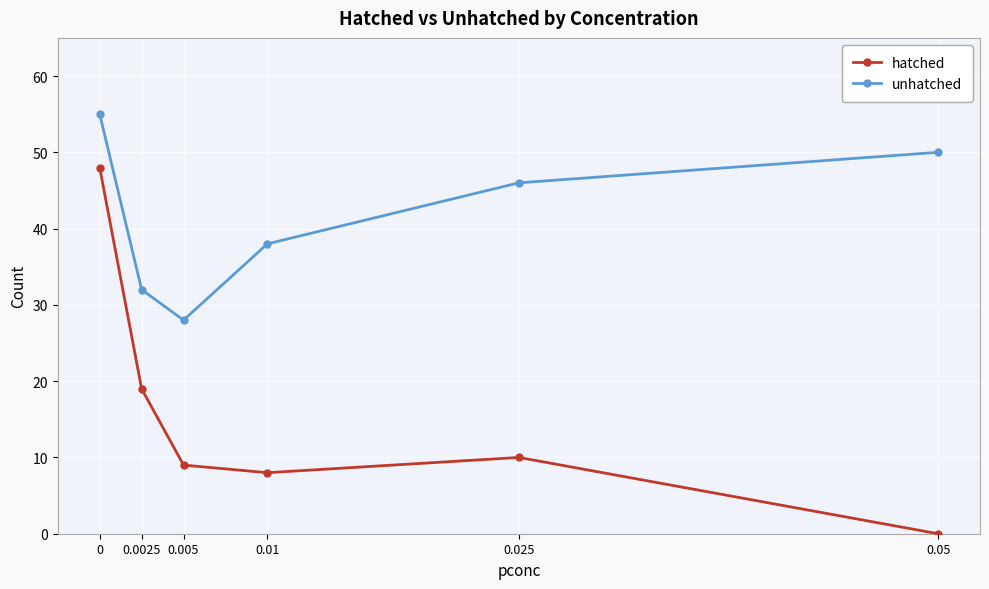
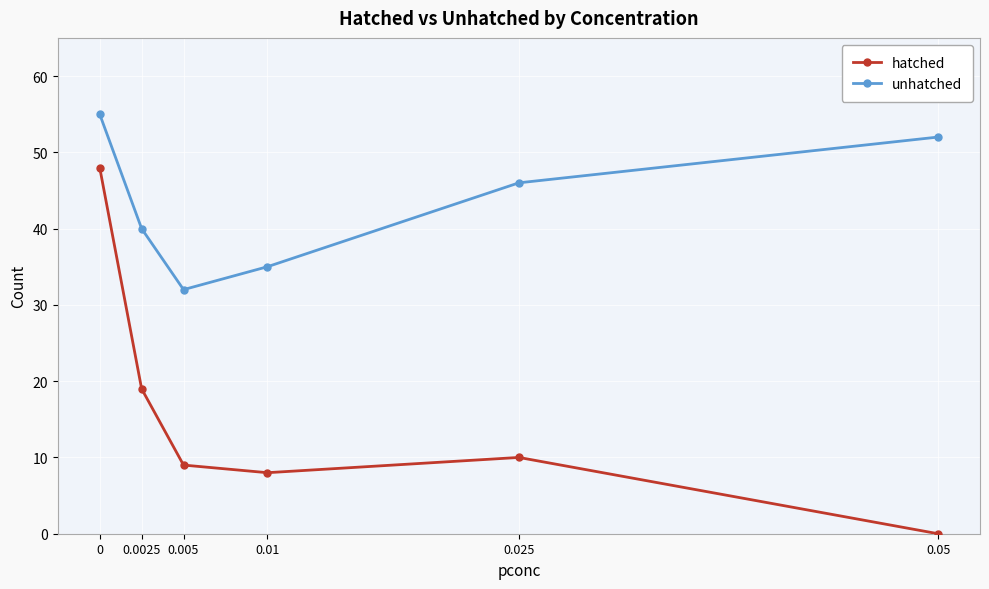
unhatched, 0.0025: 32 -> 40
unhatched, 0.005: 28 -> 32
unhatched, 0.01: 38 -> 35
unhatched, 0.05: 50 -> 52
